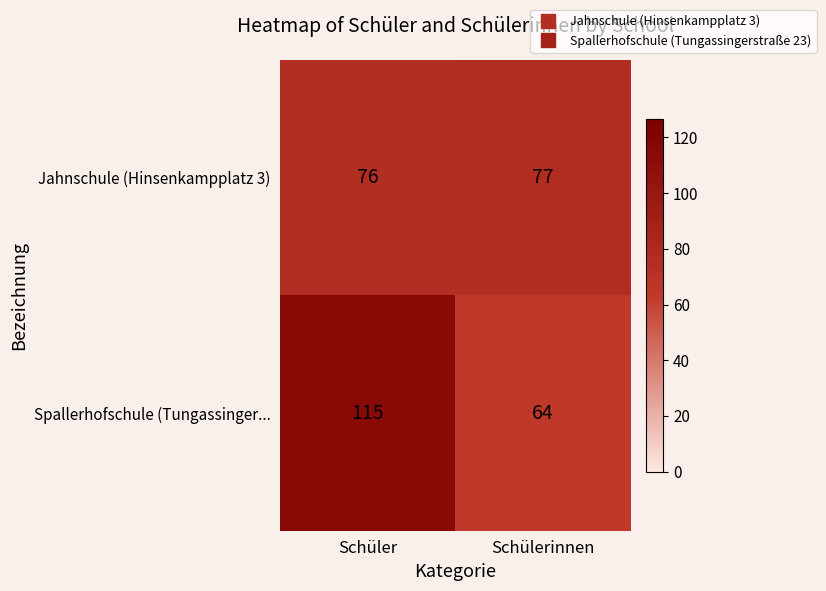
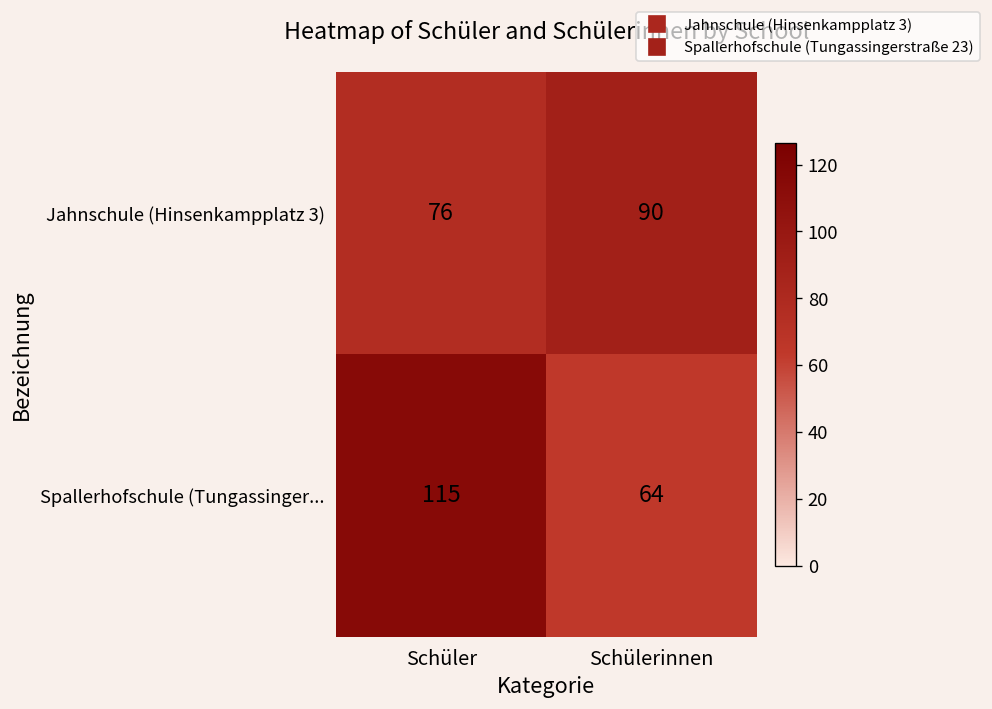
Jahnschule (Hinsenkampplatz 3), Schülerinnen: 77 -> 90
